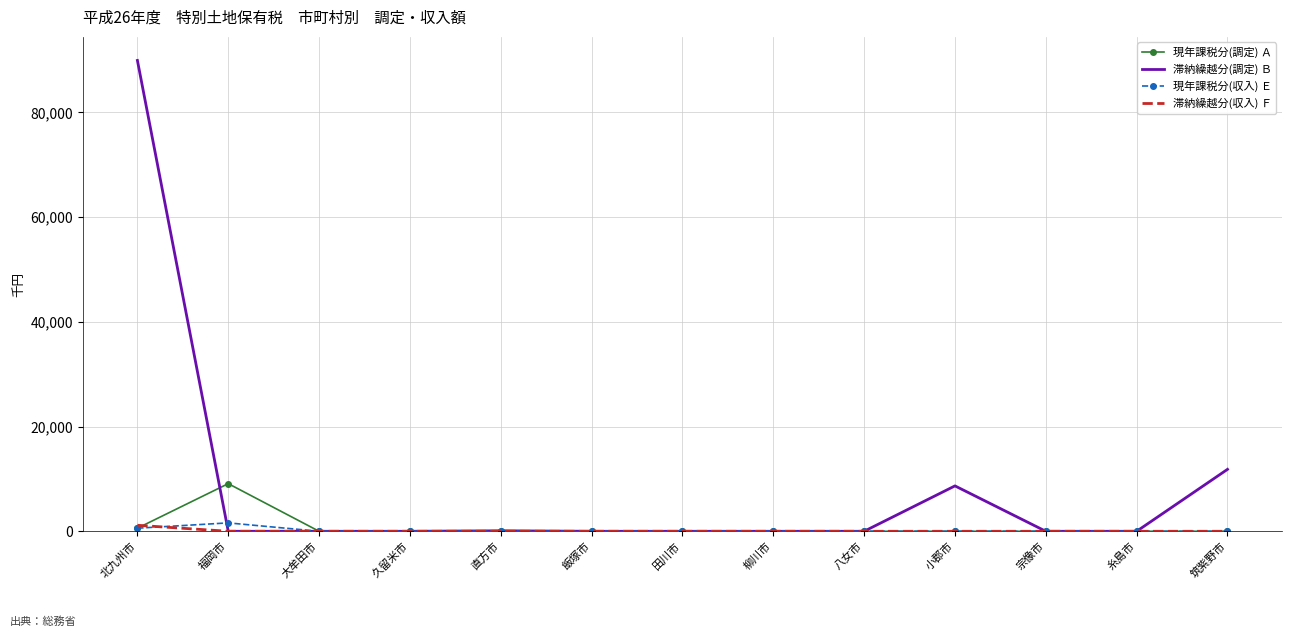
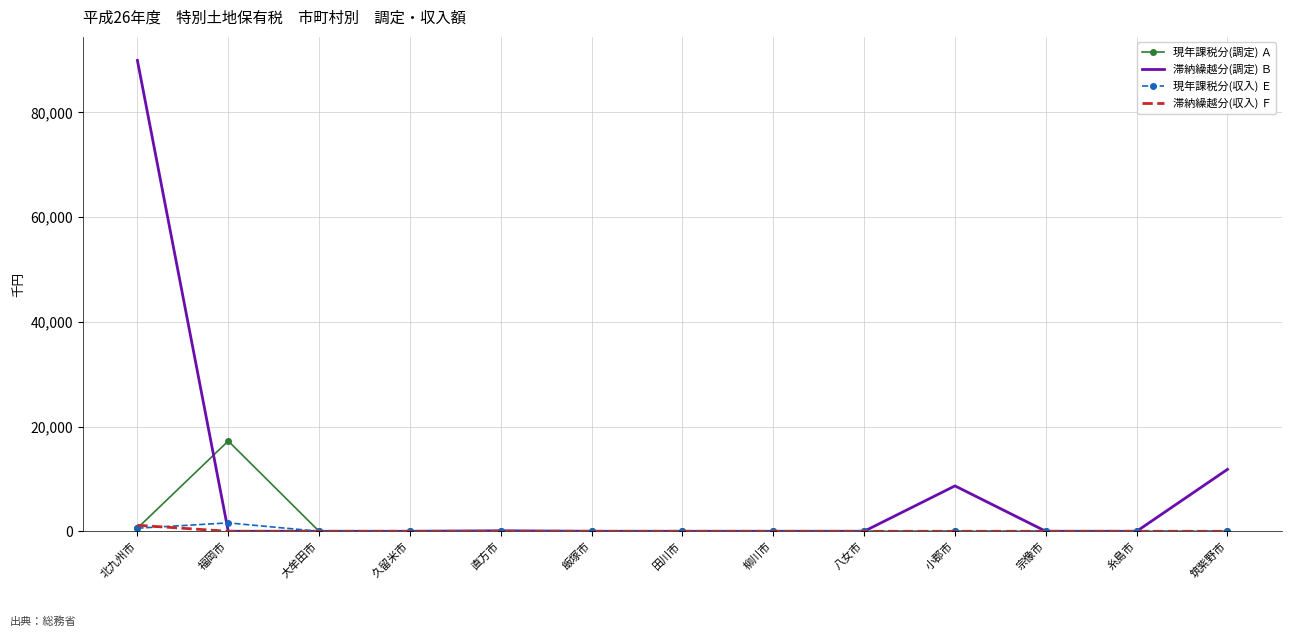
現年課税分(調定) Ａ, 福岡市: 9,000 -> 17,000
